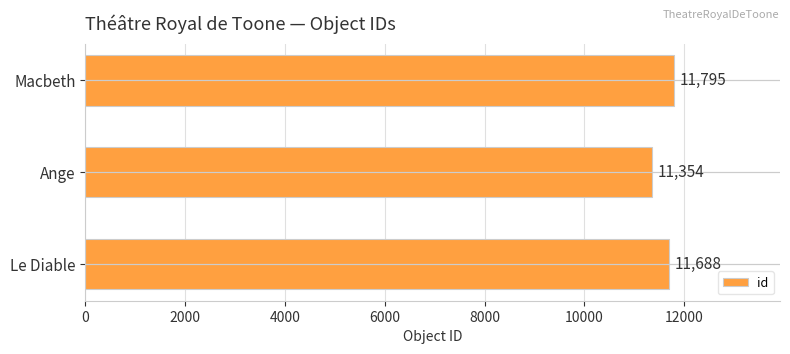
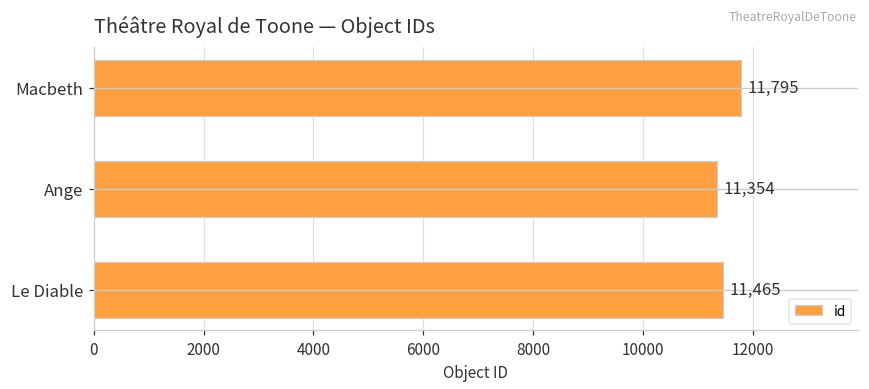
Le Diable: 11,688 -> 11,465
